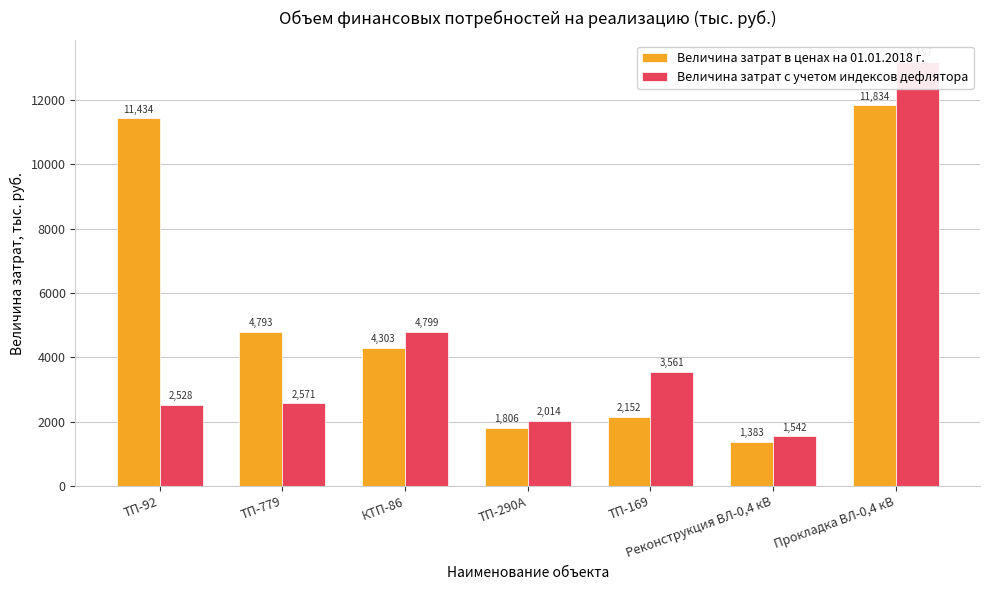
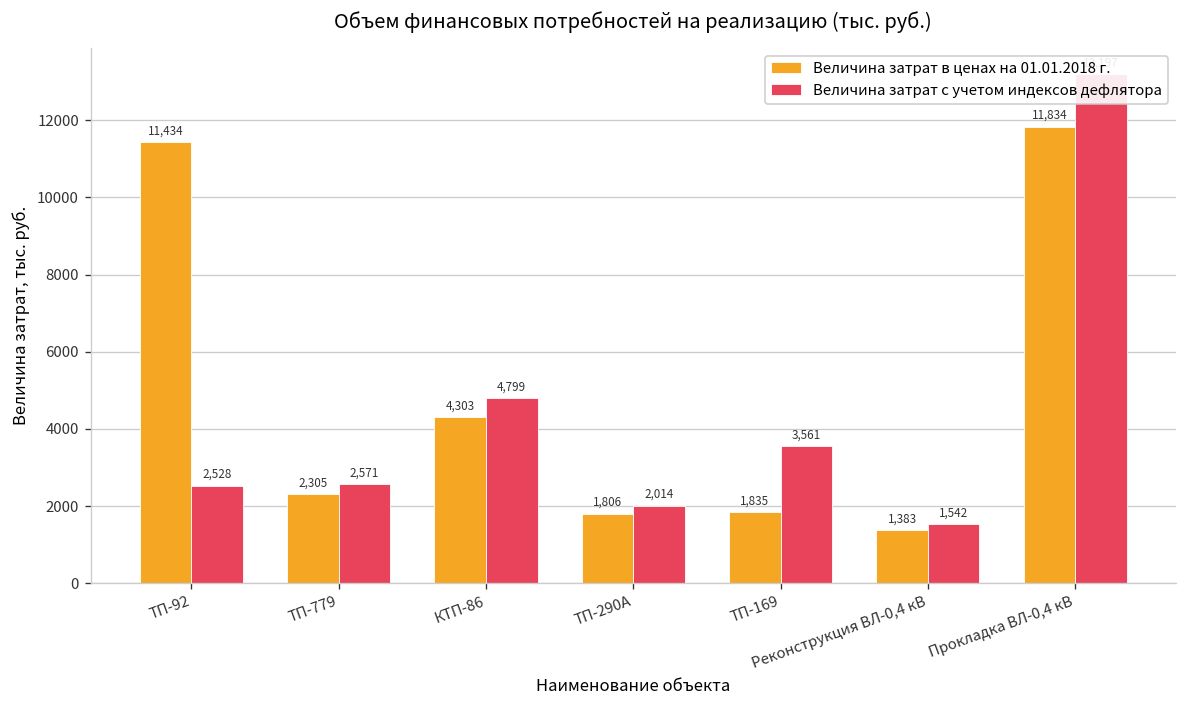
Величина затрат в ценах на 01.01.2018 г., ТП-779: 4,793 -> 2,305
Величина затрат в ценах на 01.01.2018 г., ТП-169: 2,152 -> 1,835
